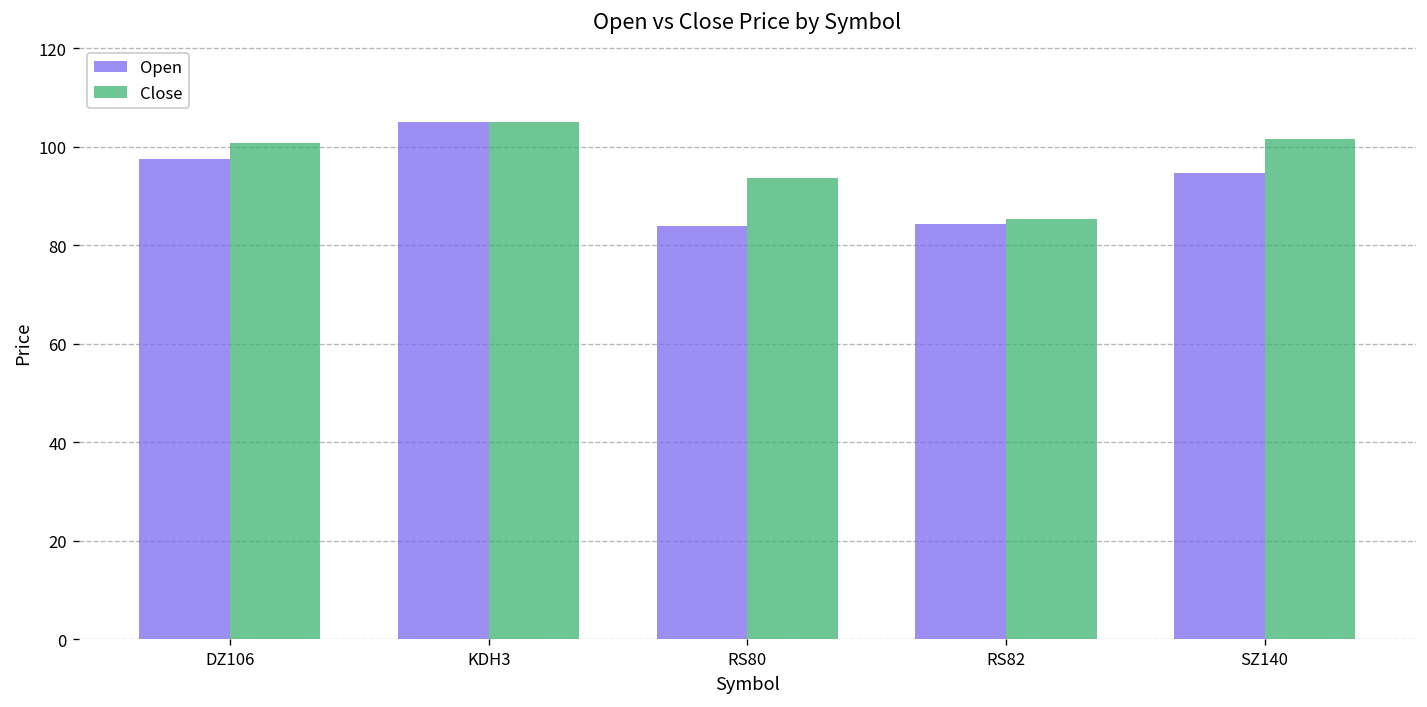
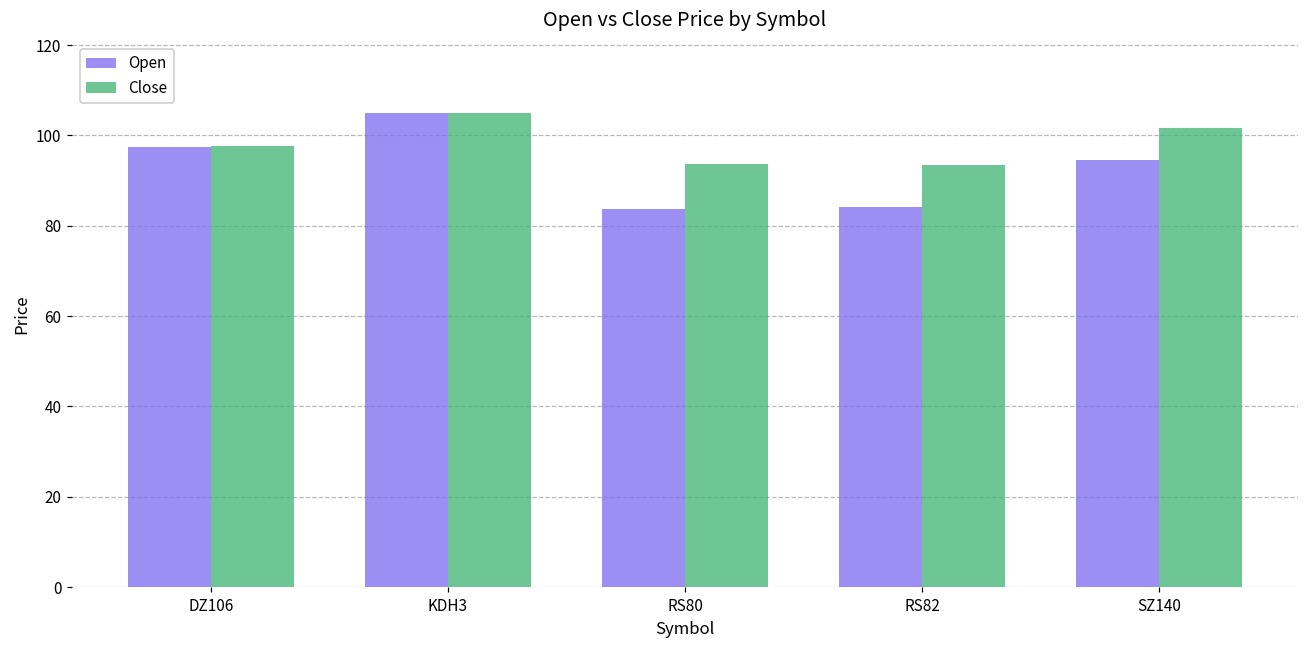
Close, DZ106: 101 -> 98
Close, RS82: 85 -> 93
